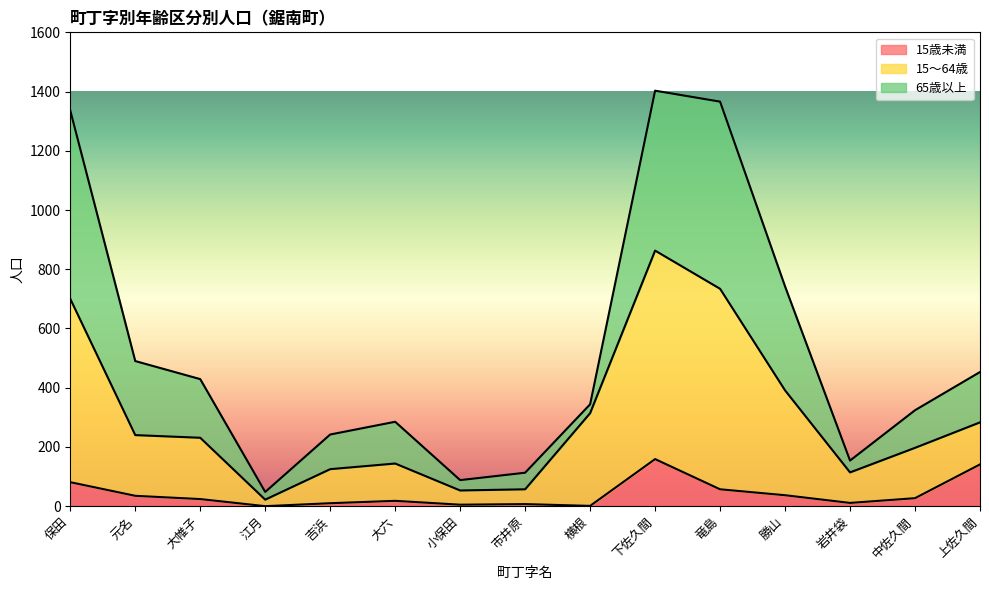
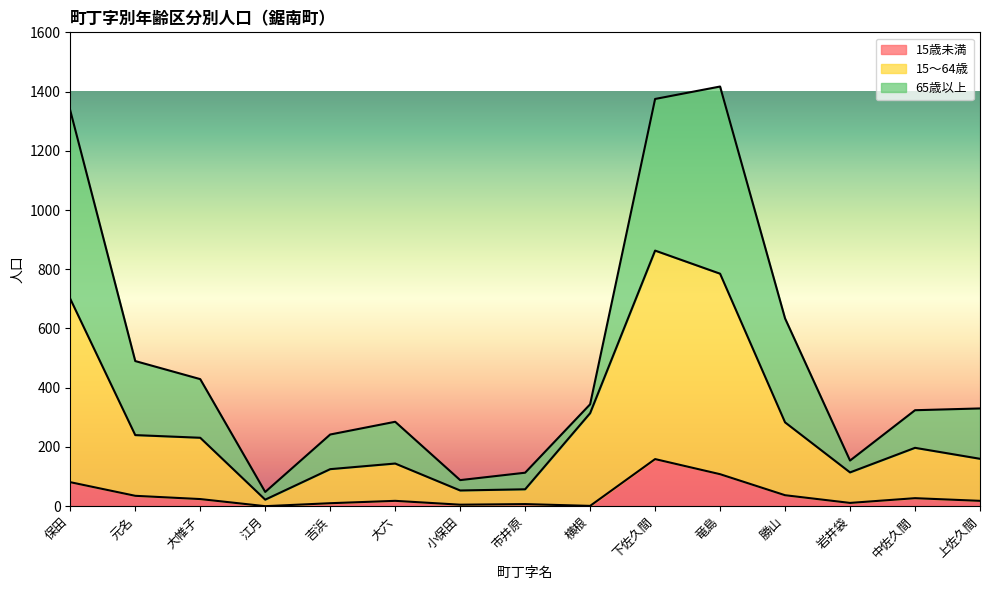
65歳以上, 下佐久間: 540 -> 510
15歳未満, 竜島: 60 -> 110
15～64歳, 勝山: 350 -> 250
15歳未満, 上佐久間: 140 -> 20
